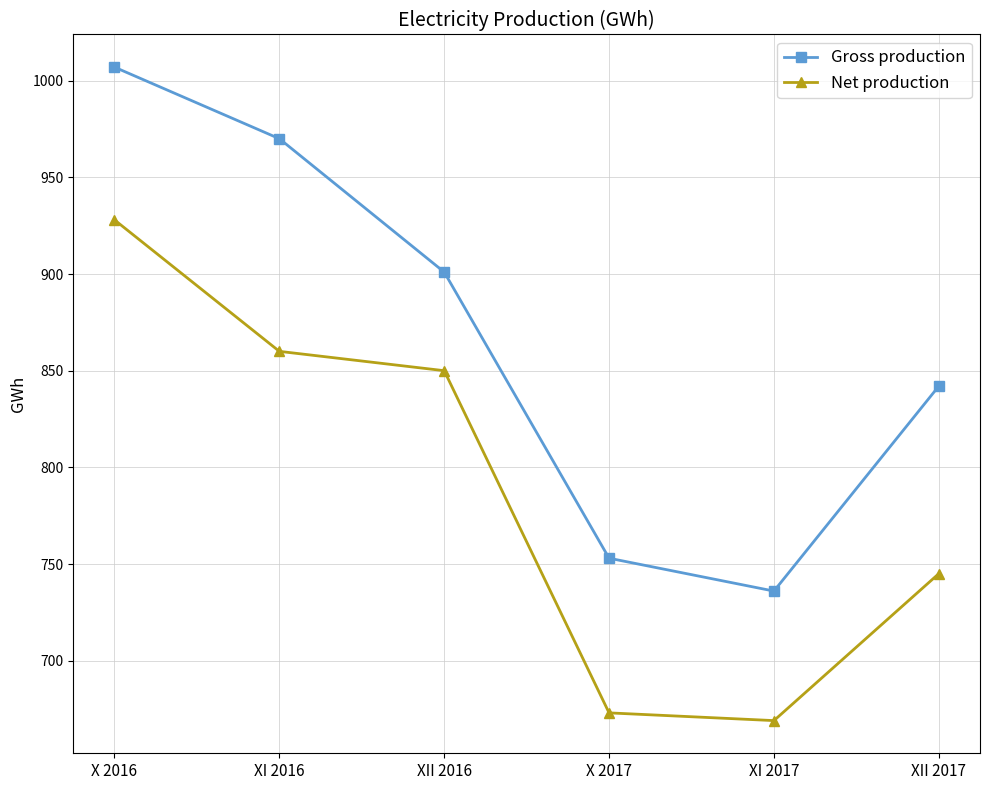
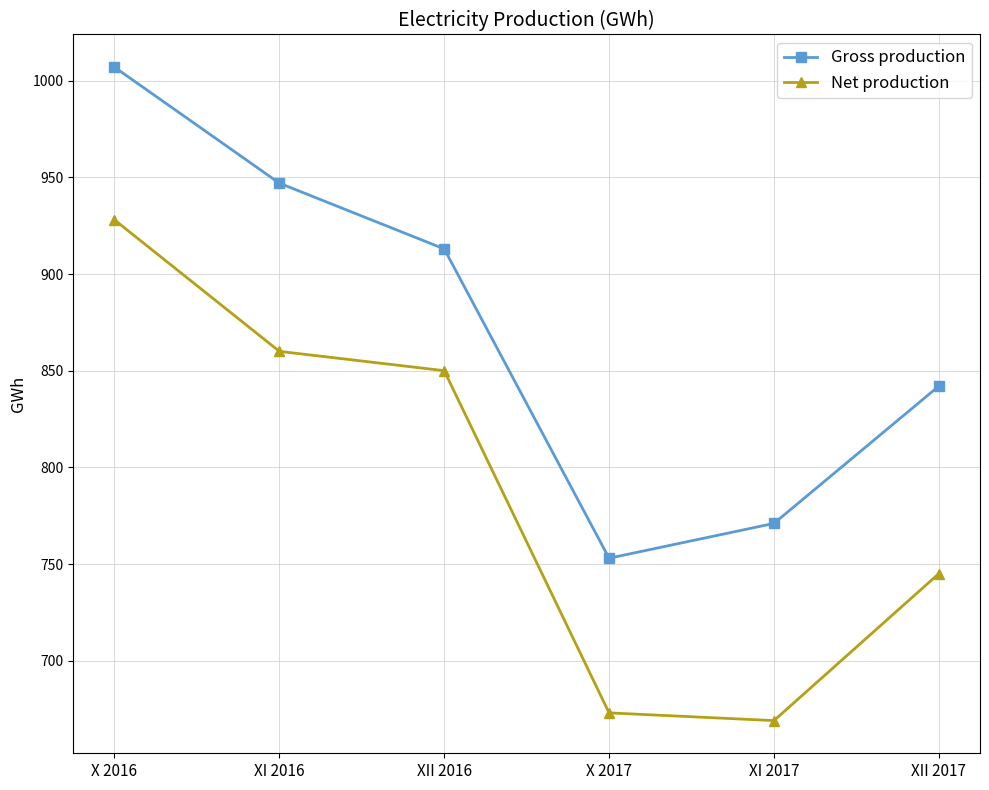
Gross production, XI 2016: 970 -> 947
Gross production, XII 2016: 901 -> 913
Gross production, XI 2017: 736 -> 771
